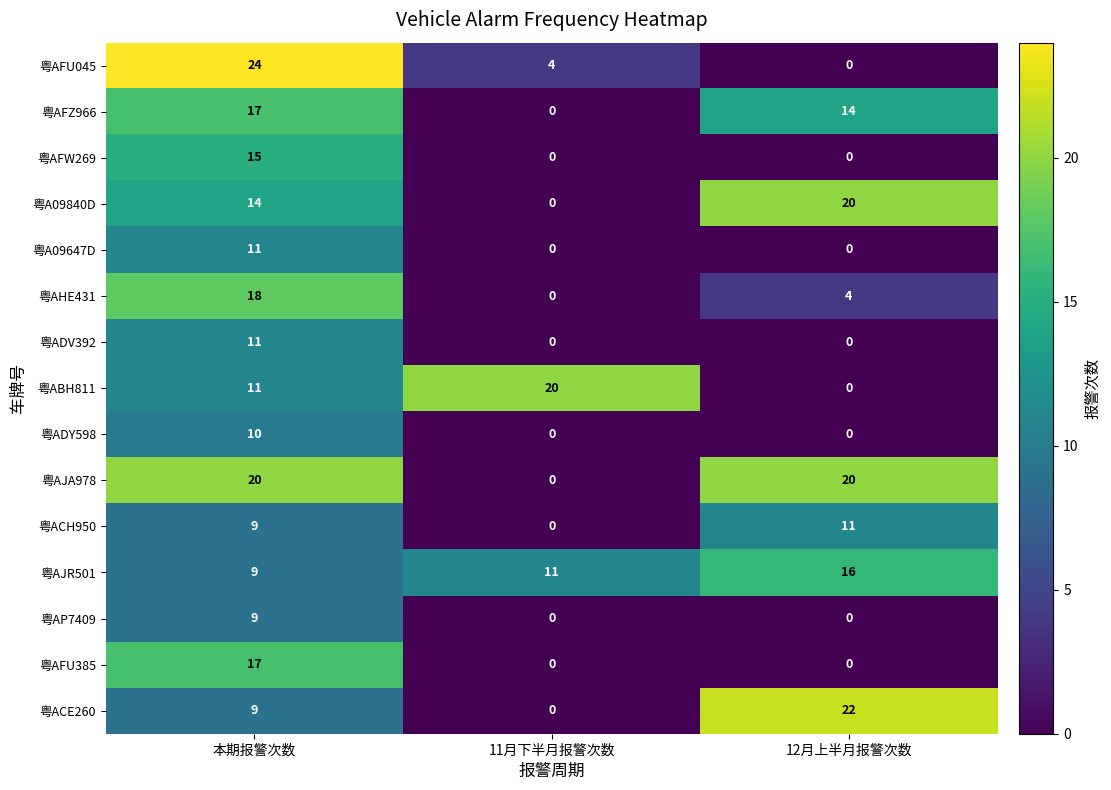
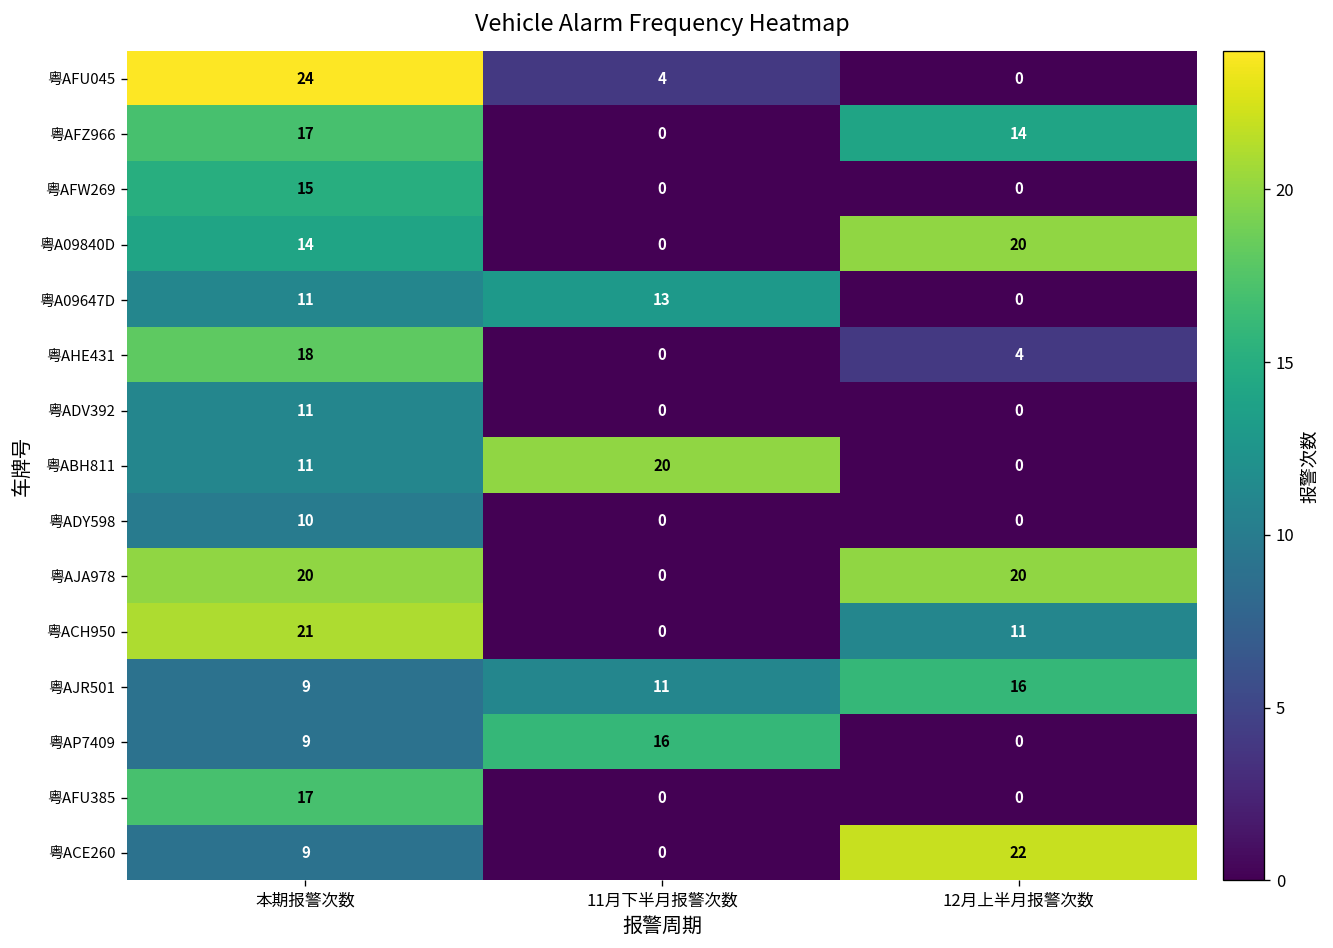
粤A09647D, 11月下半月报警次数: 0 -> 13
粤ACH950, 本期报警次数: 9 -> 21
粤AP7409, 11月下半月报警次数: 0 -> 16
